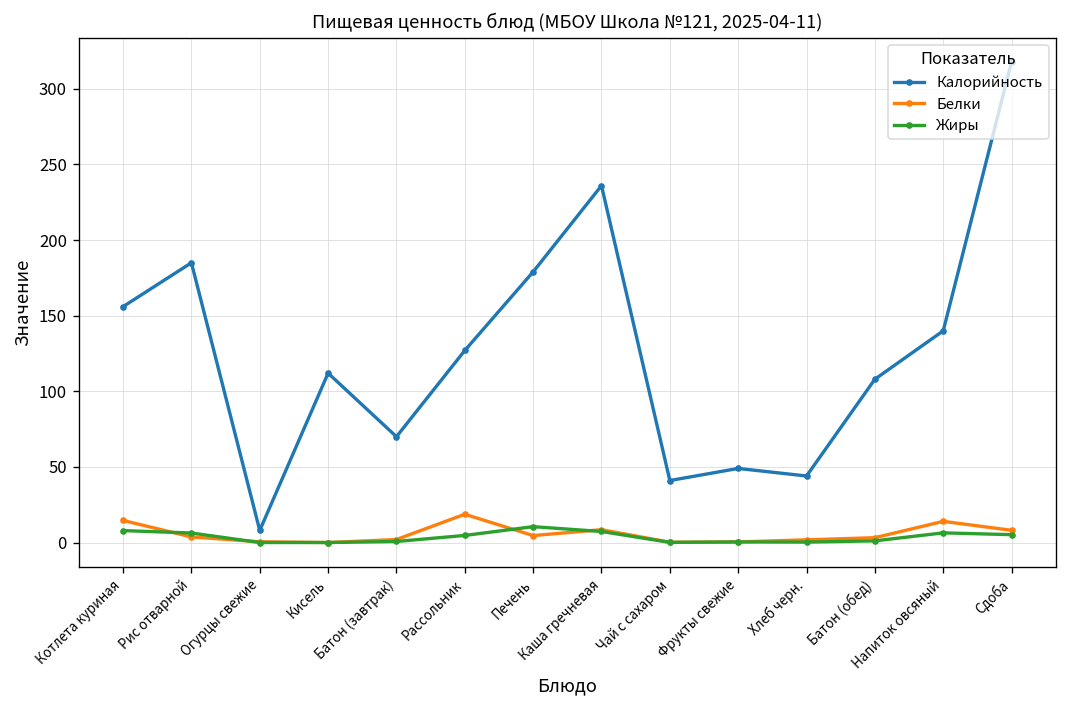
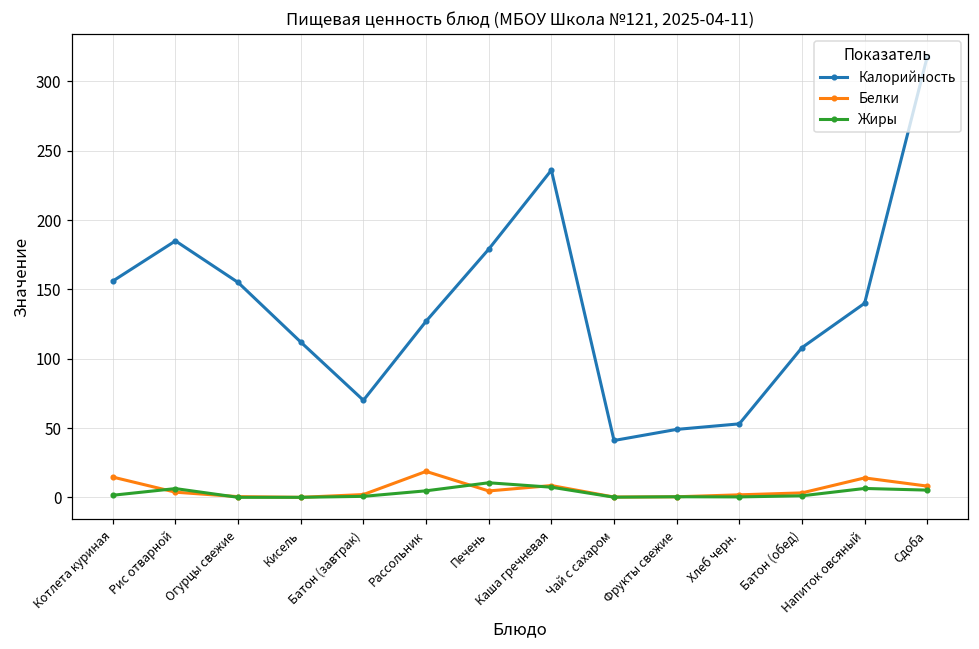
Жиры, Котлета куриная: 8 -> 2
Калорийность, Огурцы свежие: 8 -> 155
Калорийность, Хлеб черн.: 44 -> 53
